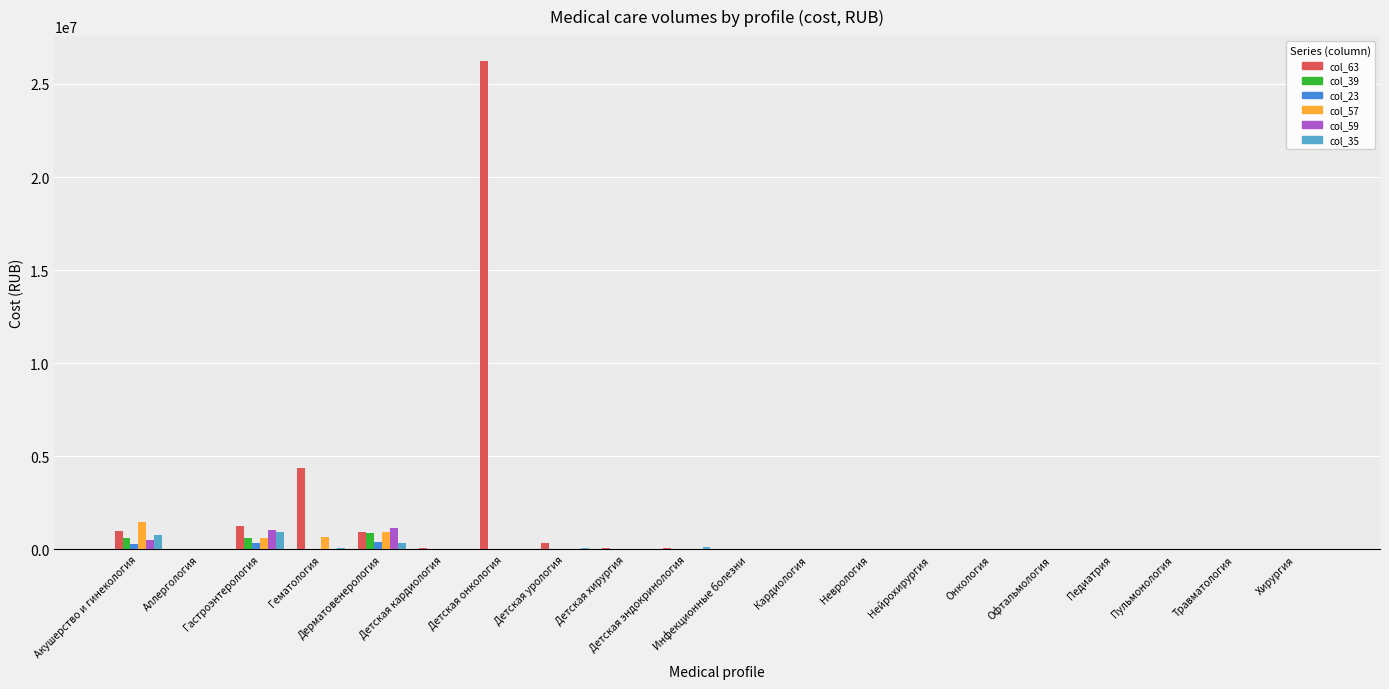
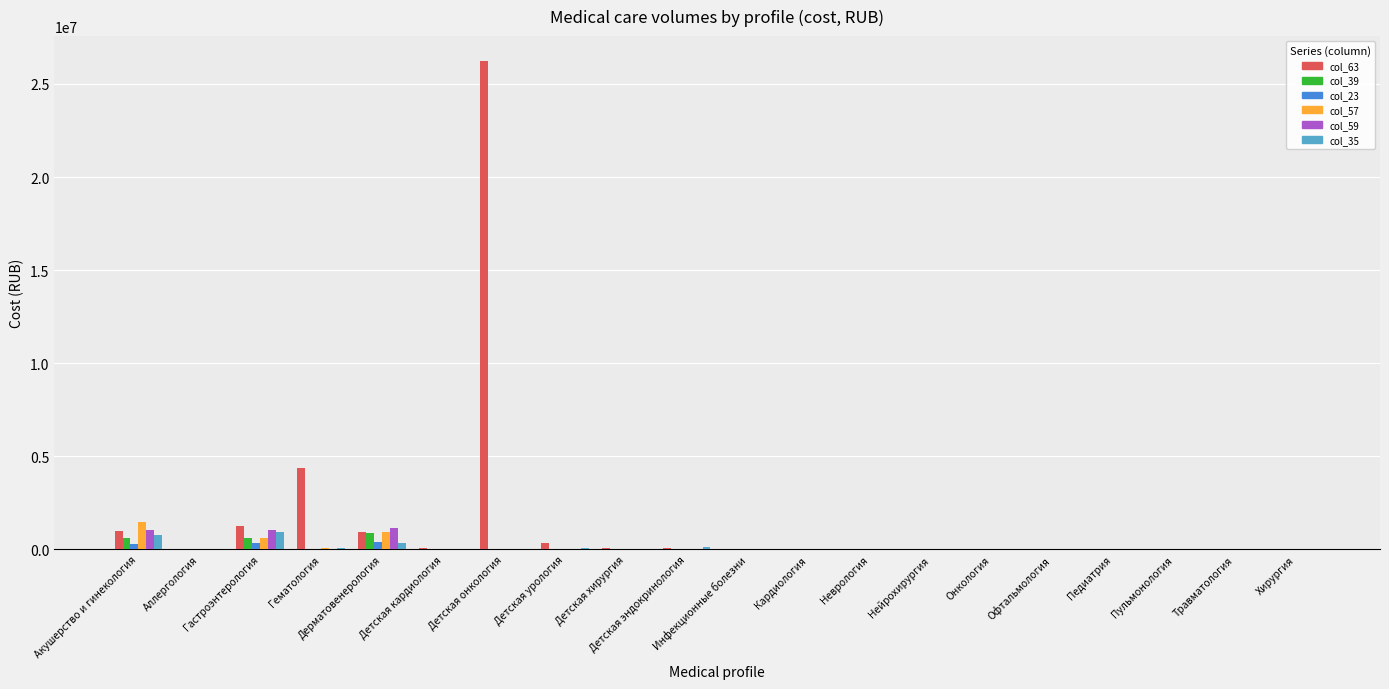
col_59, Акушерство и гинекология: 500000 -> 1000000
col_57, Гематология: 700000 -> 100000
